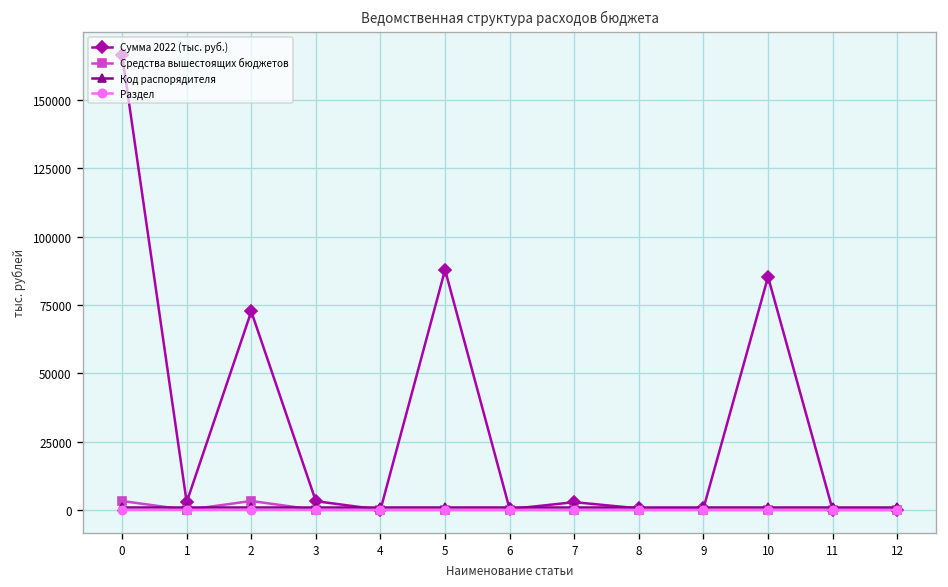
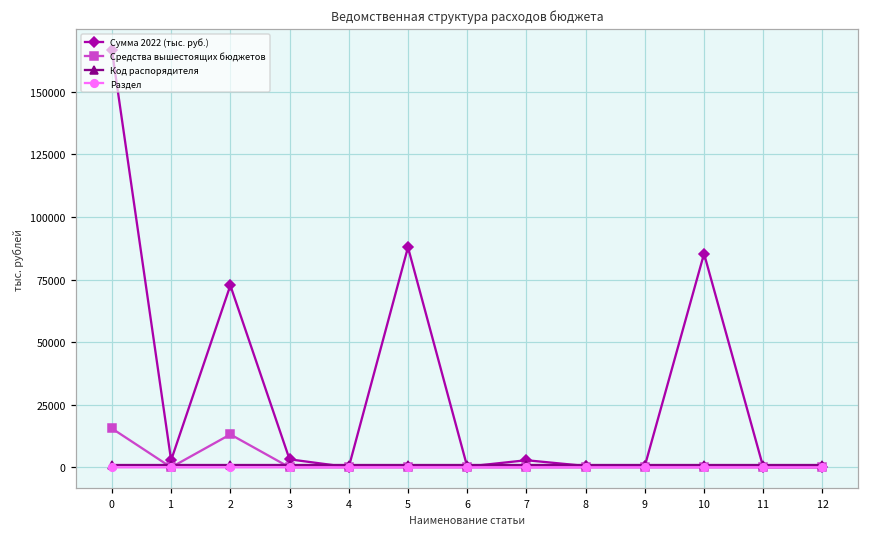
Средства вышестоящих бюджетов, 0: 3000 -> 16000
Средства вышестоящих бюджетов, 2: 3000 -> 13000
